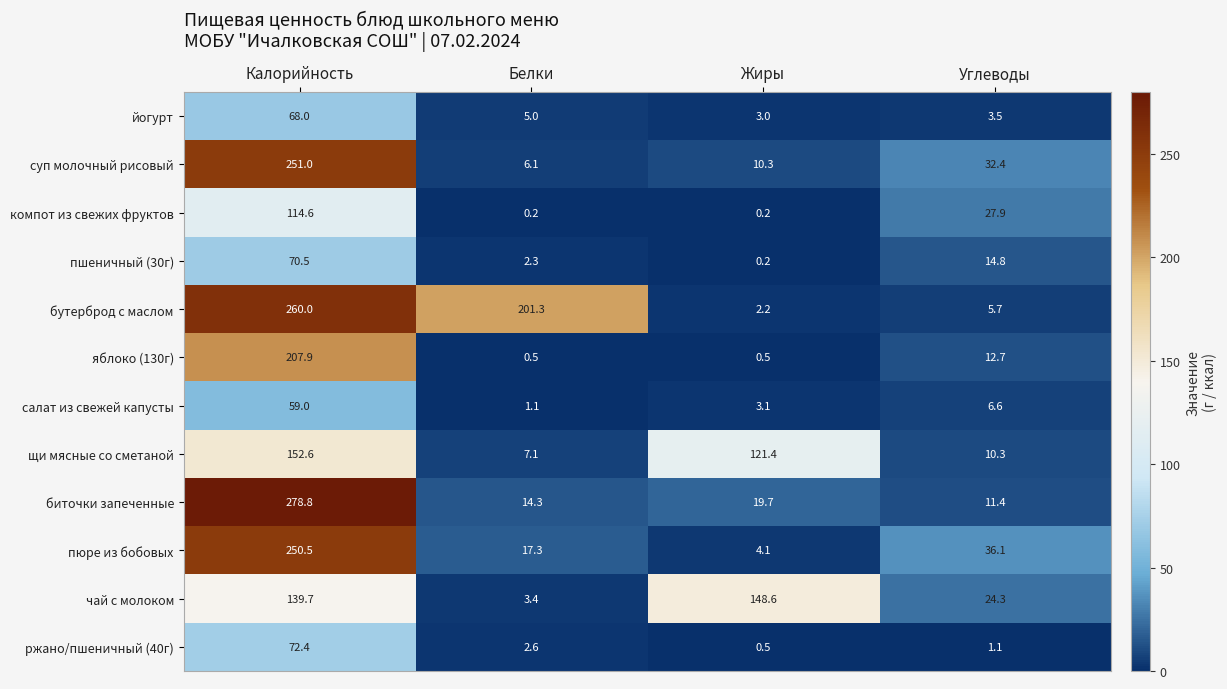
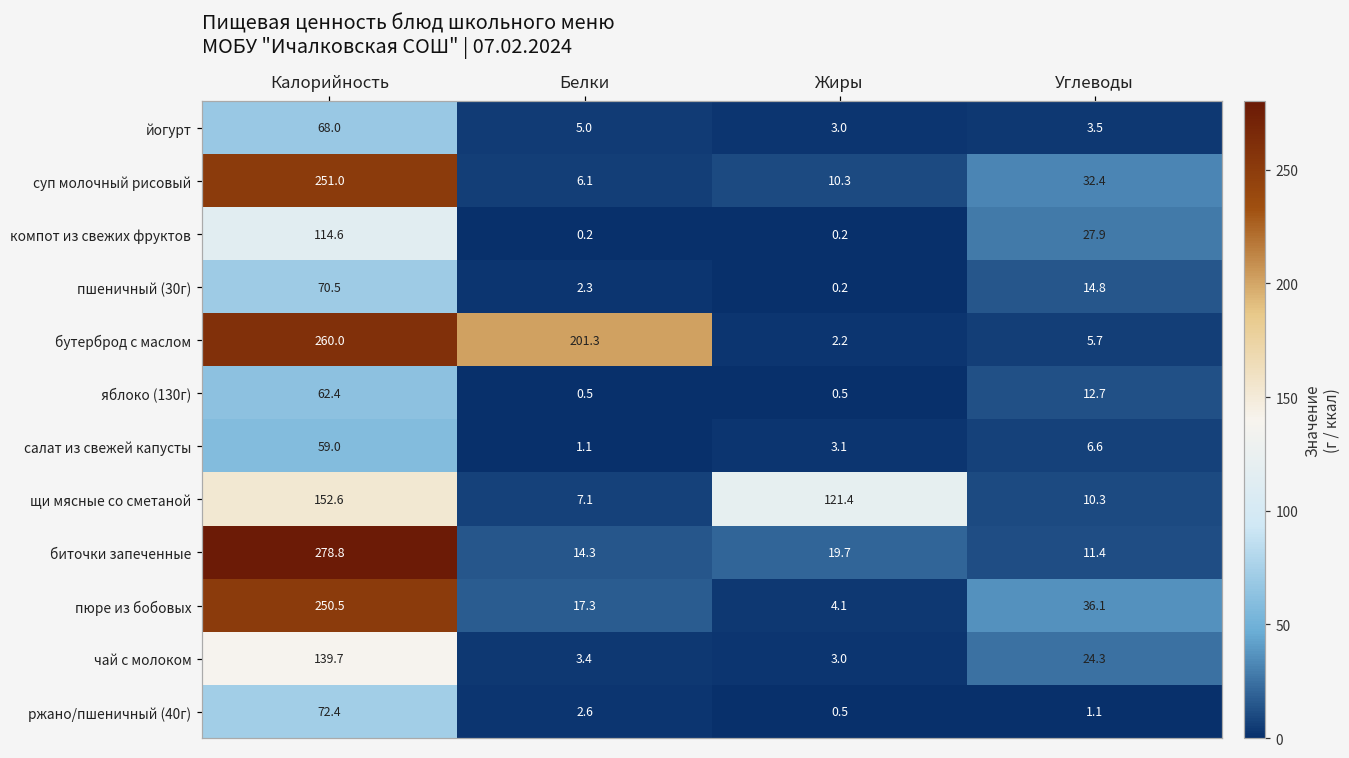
яблоко (130г), Калорийность: 207.9 -> 62.4
чай с молоком, Жиры: 148.6 -> 3.0
